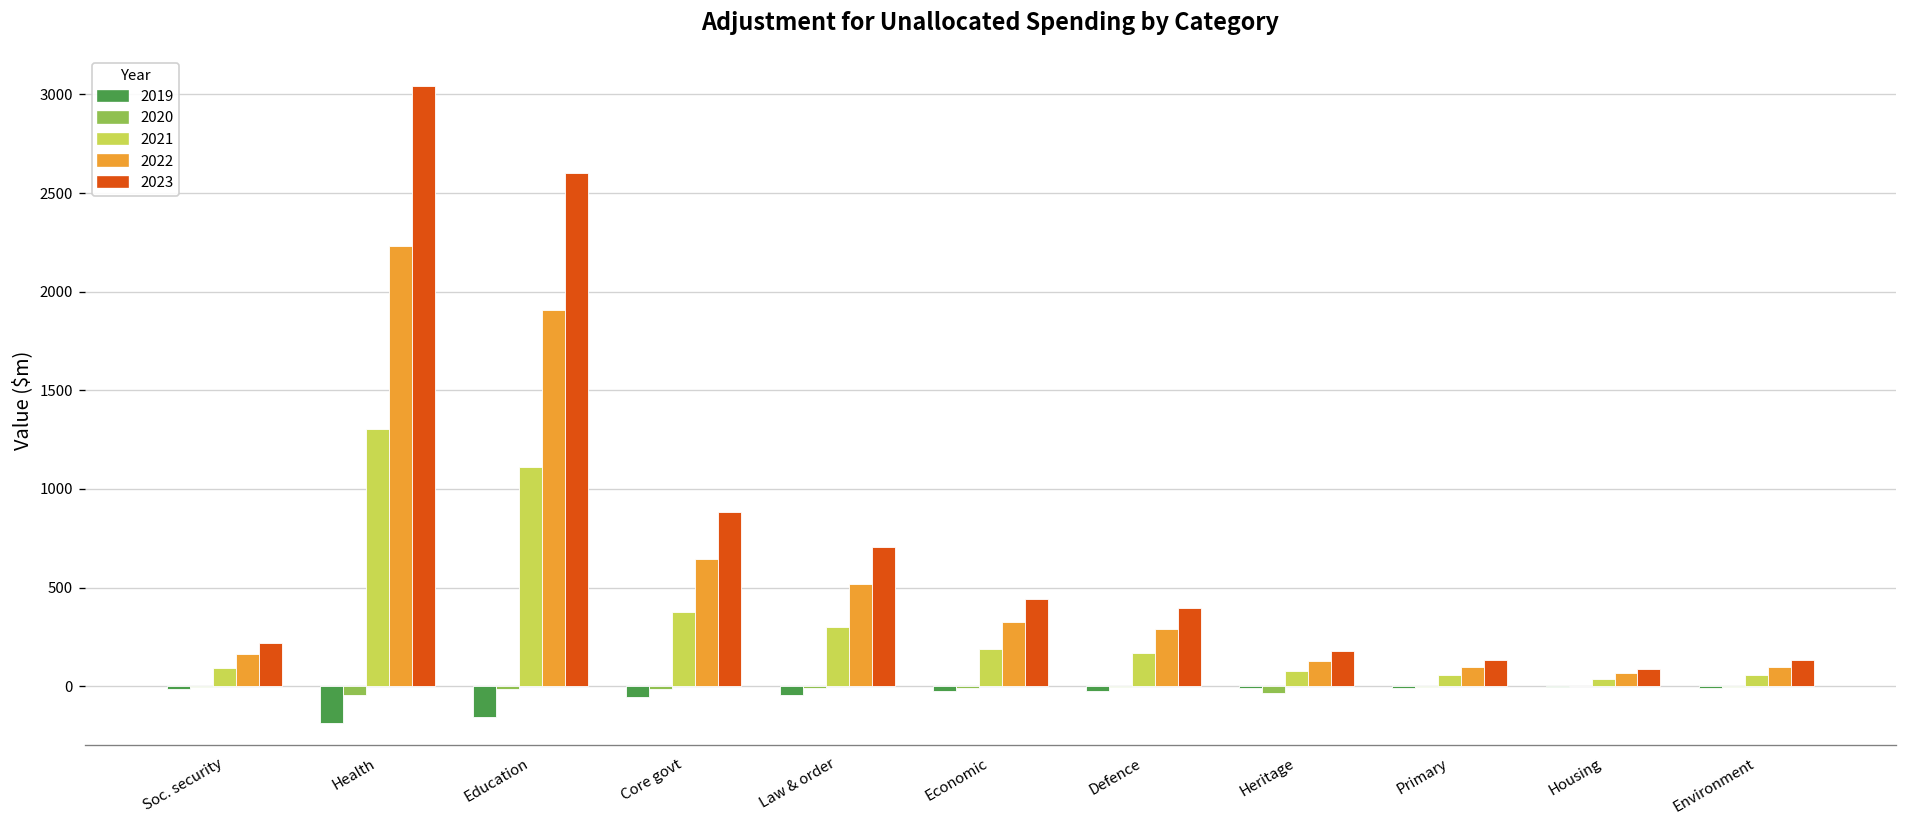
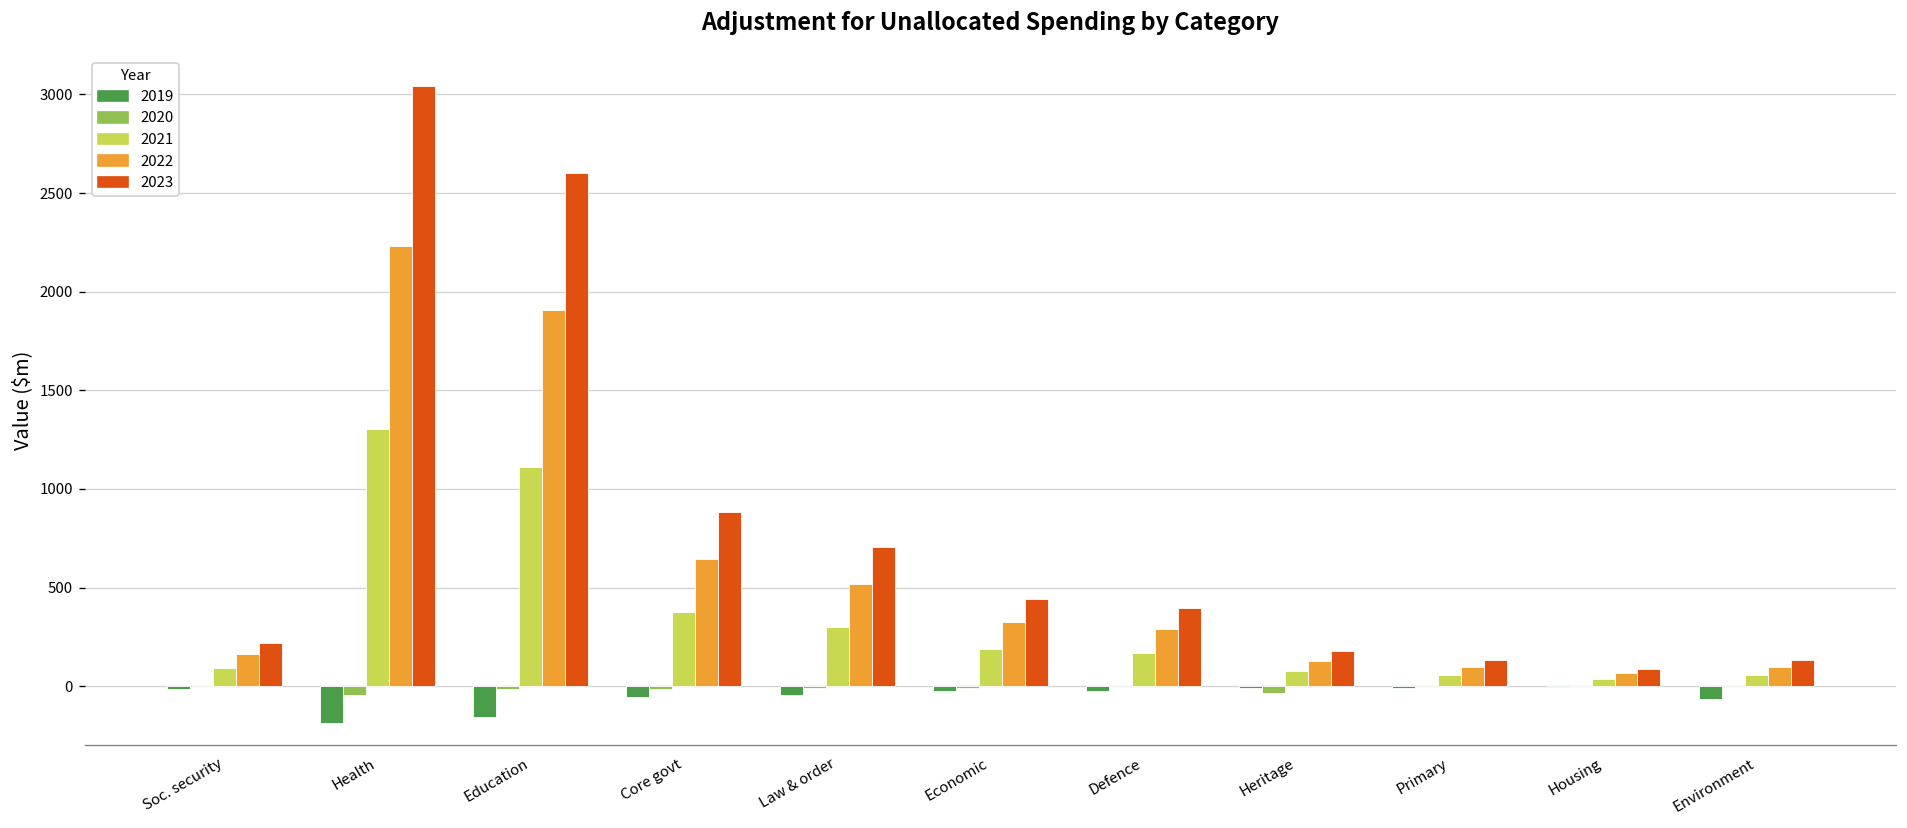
2019, Environment: -10 -> -70
